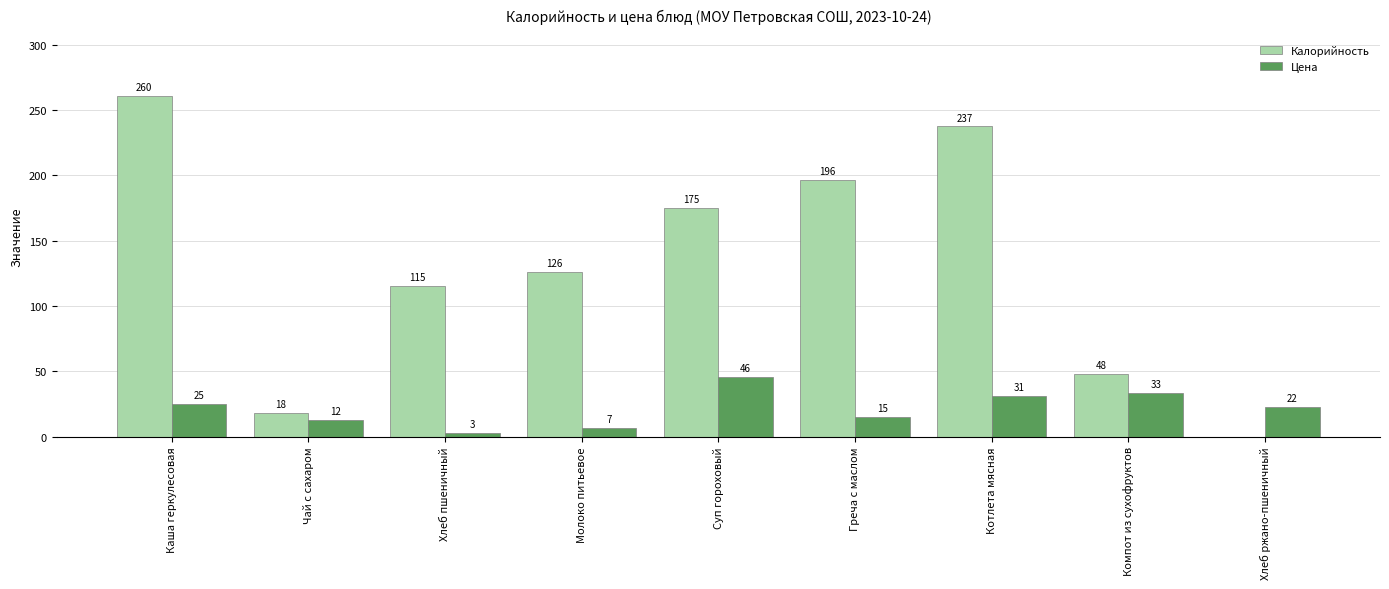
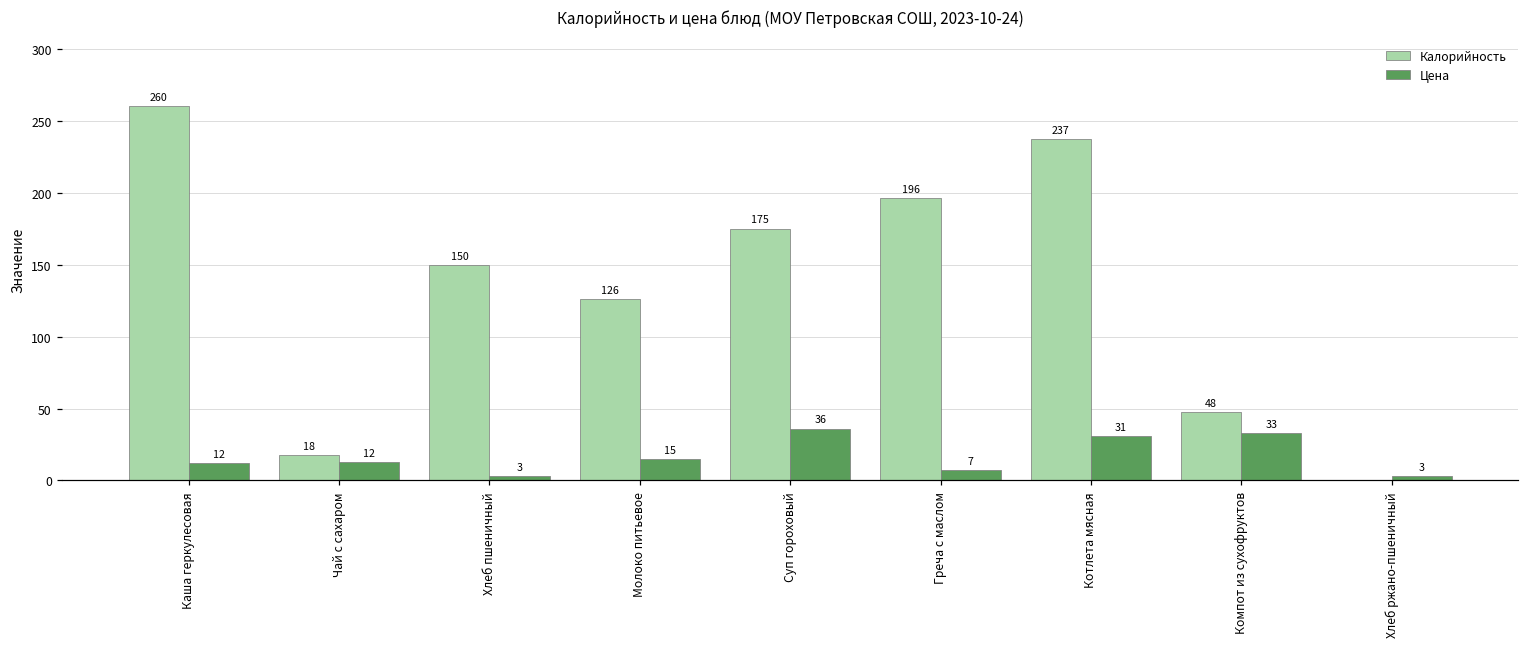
Цена, Каша геркулесовая: 25 -> 12
Калорийность, Хлеб пшеничный: 115 -> 150
Цена, Молоко питьевое: 7 -> 15
Цена, Суп гороховый: 46 -> 36
Цена, Греча с маслом: 15 -> 7
Цена, Хлеб ржано-пшеничный: 22 -> 3
